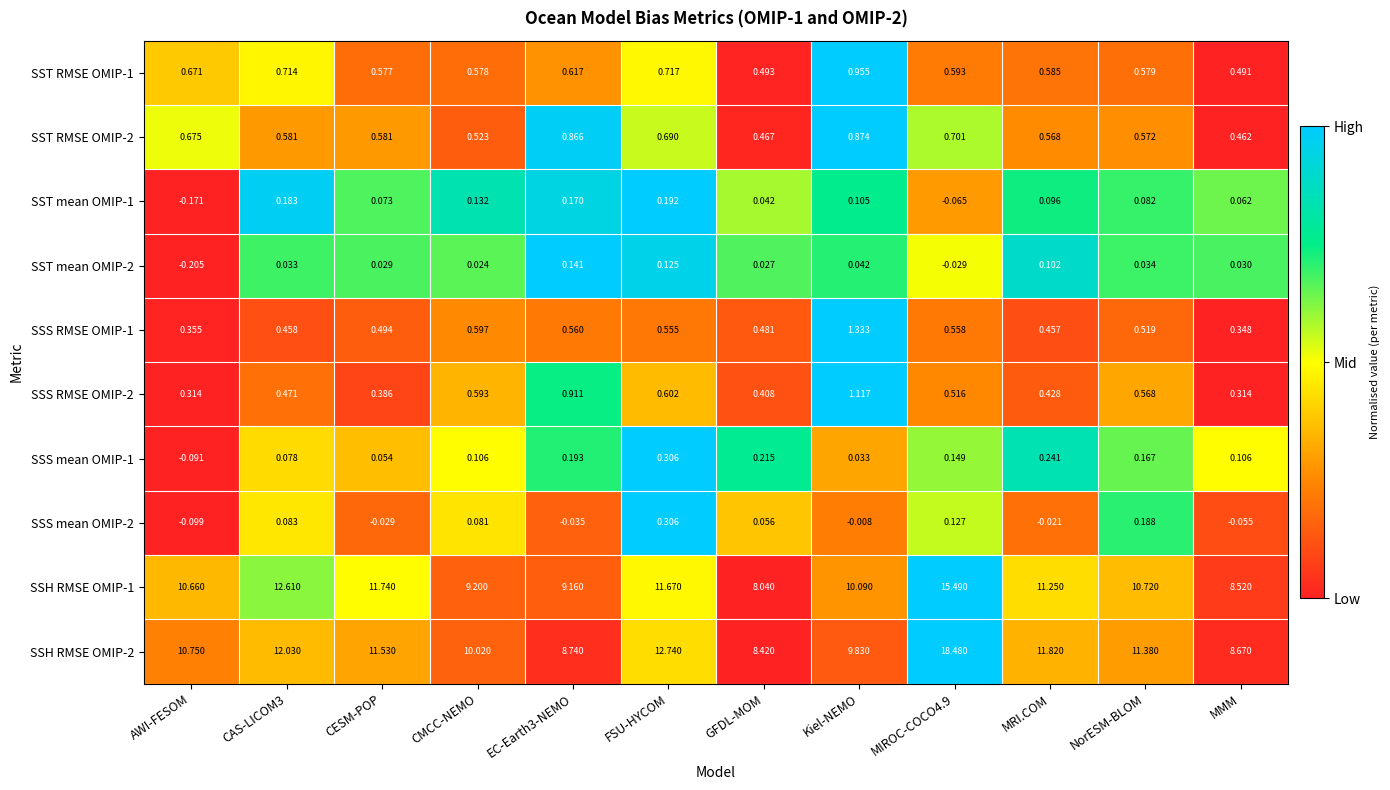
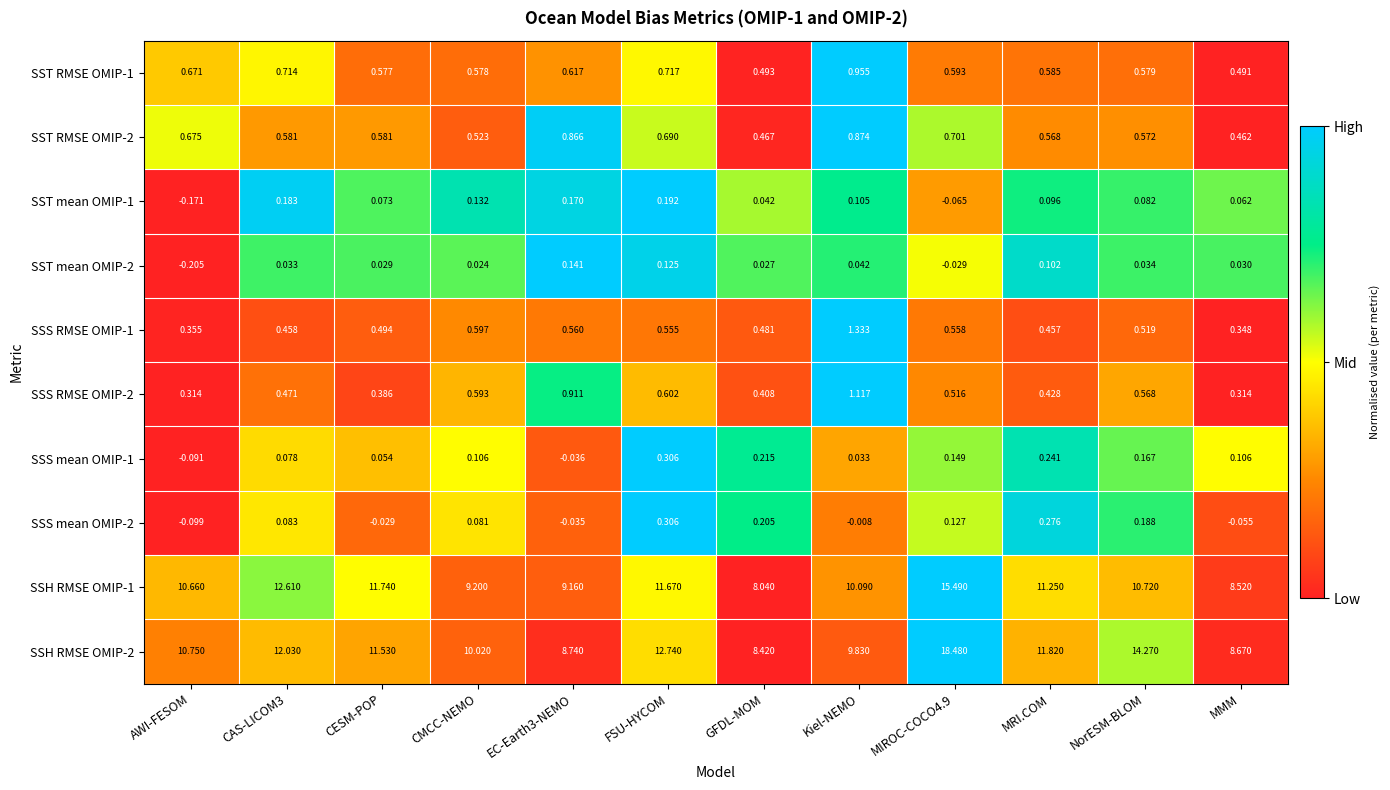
SSS mean OMIP-1, EC-Earth3-NEMO: 0.193 -> -0.036
SSS mean OMIP-2, GFDL-MOM: 0.056 -> 0.205
SSS mean OMIP-2, MRI.COM: -0.021 -> 0.276
SSH RMSE OMIP-2, NorESM-BLOM: 11.380 -> 14.270
